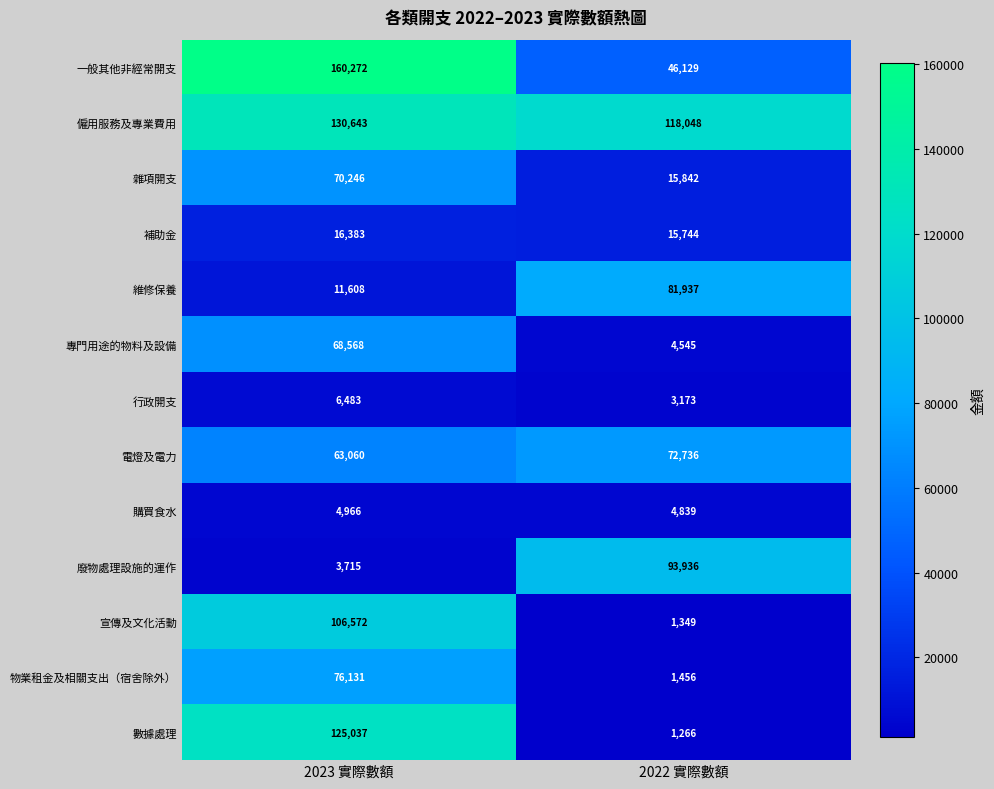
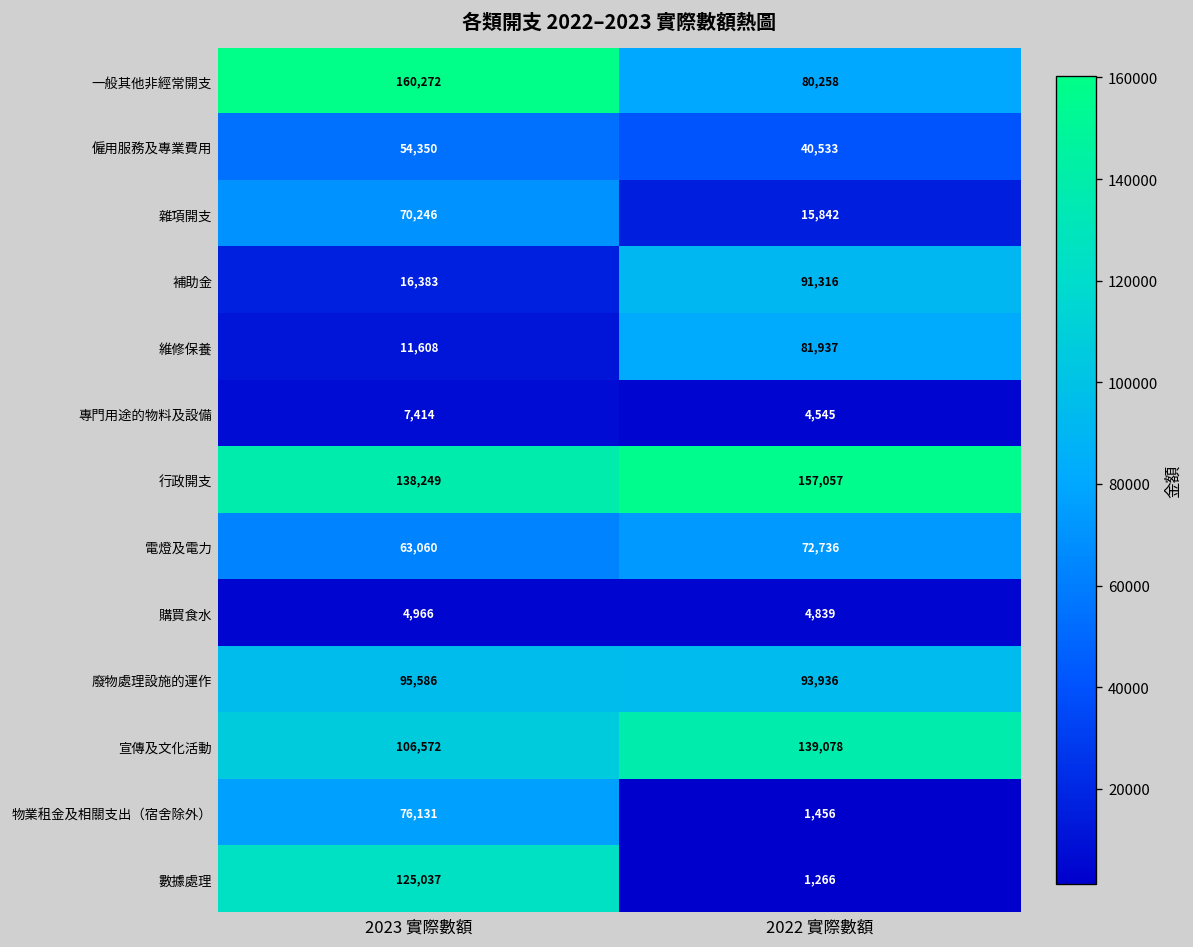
一般其他非經常開支, 2022 實際數額: 46,129 -> 80,258
僱用服務及專業費用, 2023 實際數額: 130,643 -> 54,350
僱用服務及專業費用, 2022 實際數額: 118,048 -> 40,533
補助金, 2022 實際數額: 15,744 -> 91,316
專門用途的物料及設備, 2023 實際數額: 68,568 -> 7,414
行政開支, 2023 實際數額: 6,483 -> 138,249
行政開支, 2022 實際數額: 3,173 -> 157,057
廢物處理設施的運作, 2023 實際數額: 3,715 -> 95,586
宣傳及文化活動, 2022 實際數額: 1,349 -> 139,078
